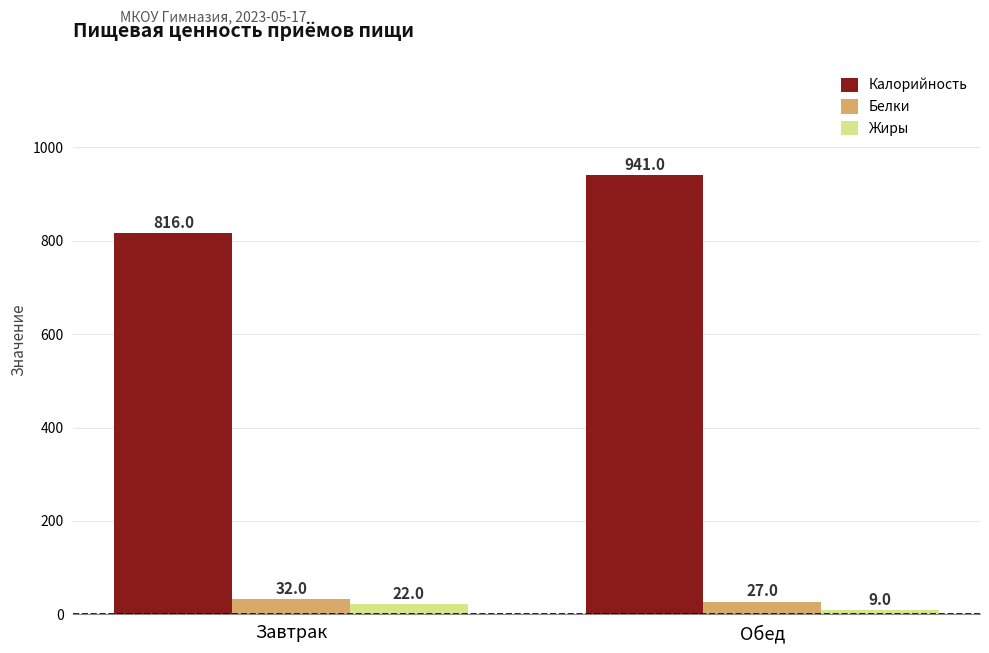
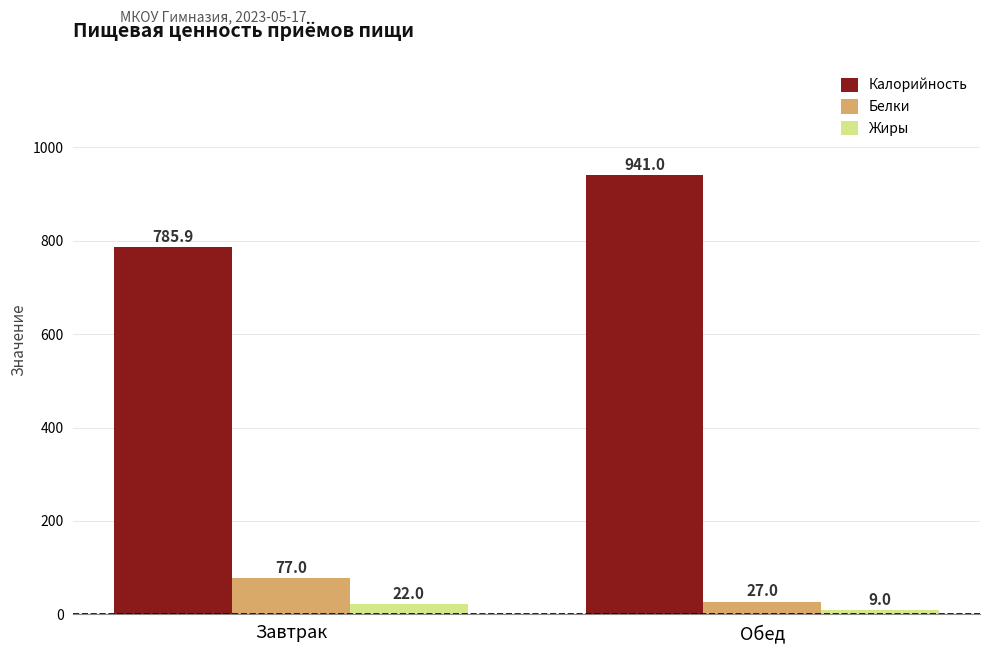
Калорийность, Завтрак: 816.0 -> 785.9
Белки, Завтрак: 32.0 -> 77.0
